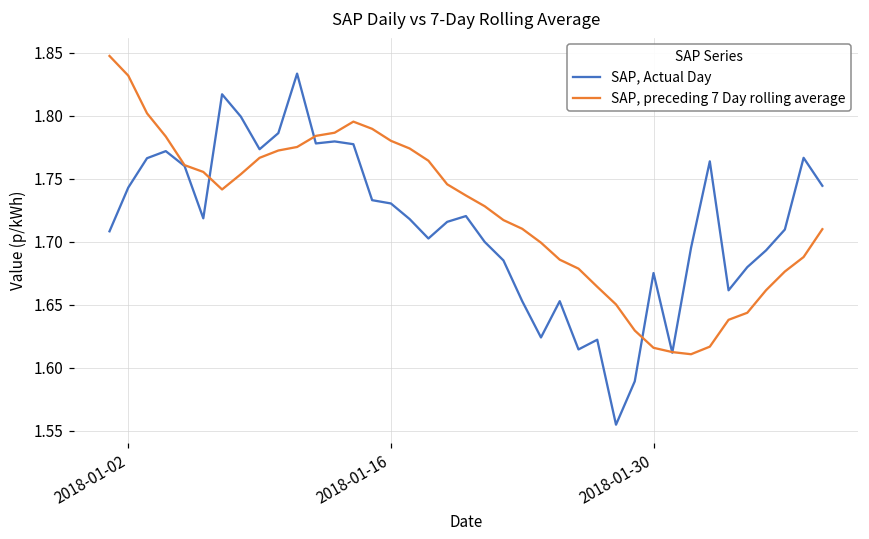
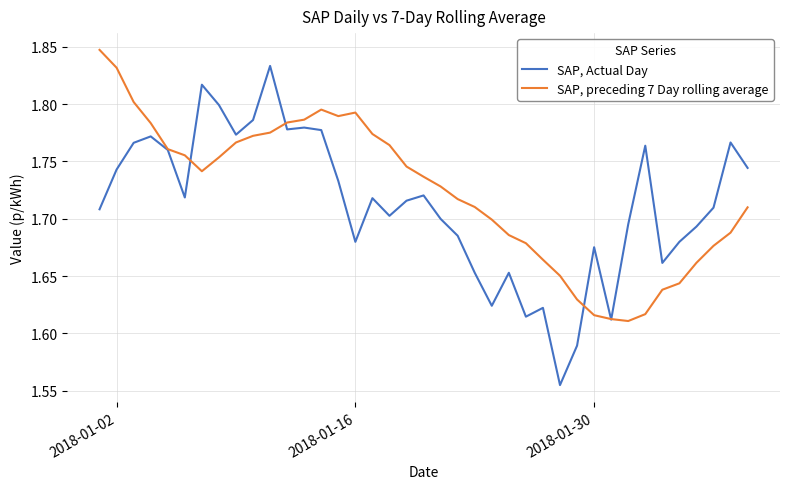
SAP, Actual Day, 2018-01-16: 1.730 -> 1.680
SAP, preceding 7 Day rolling average, 2018-01-16: 1.780 -> 1.793
